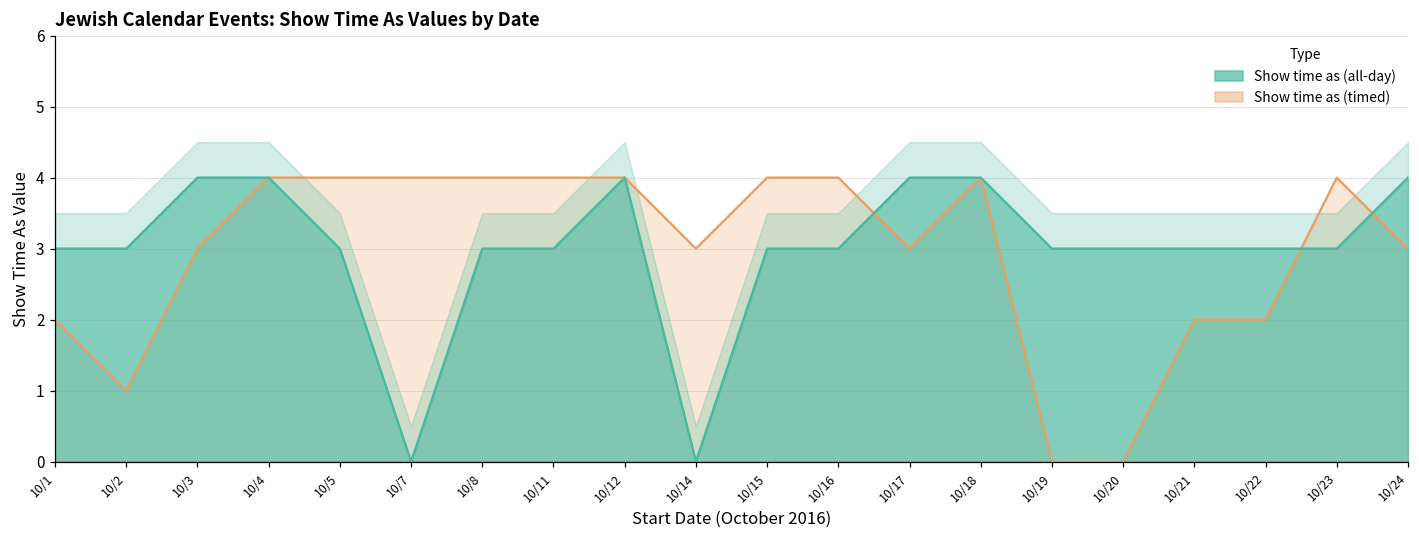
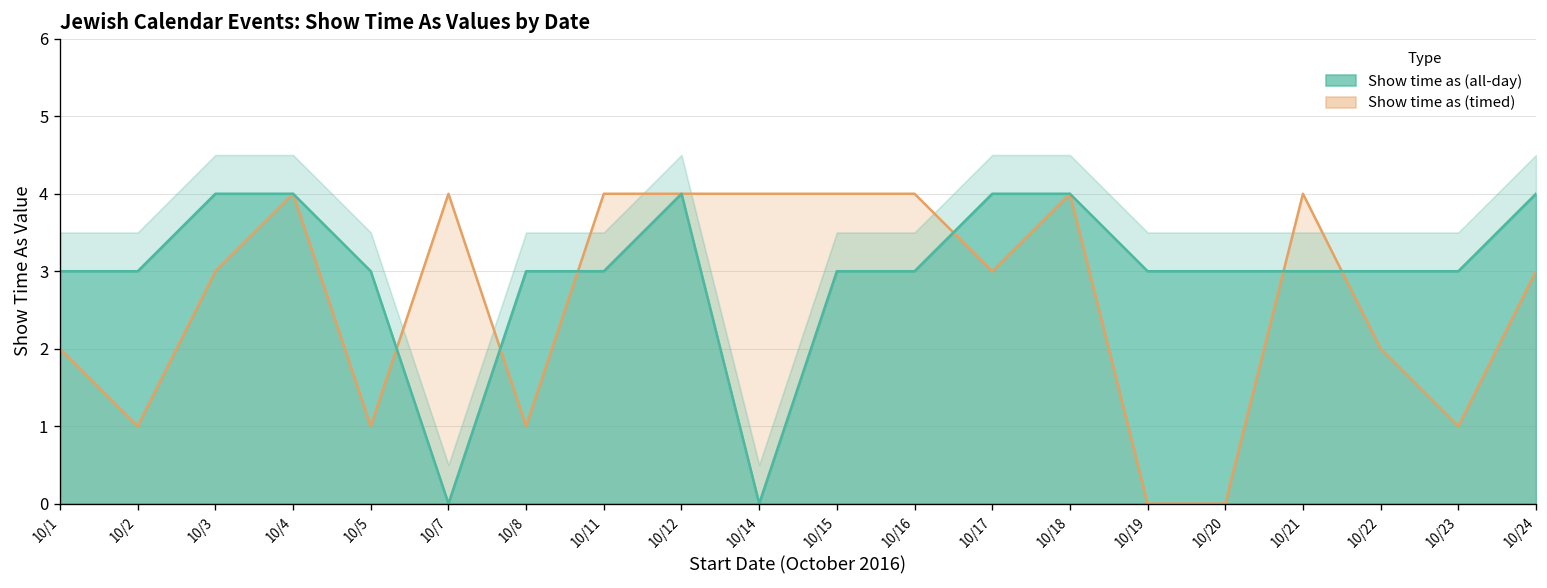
Show time as (timed), 10/5: 4 -> 1
Show time as (timed), 10/8: 4 -> 1
Show time as (timed), 10/14: 3 -> 4
Show time as (timed), 10/21: 2 -> 4
Show time as (timed), 10/23: 4 -> 1
